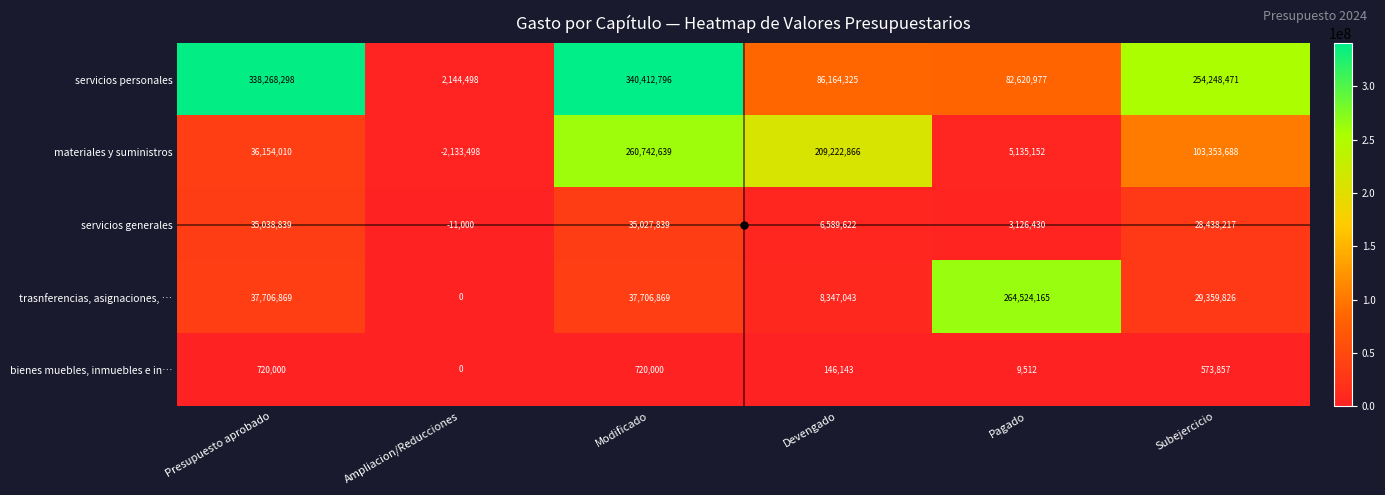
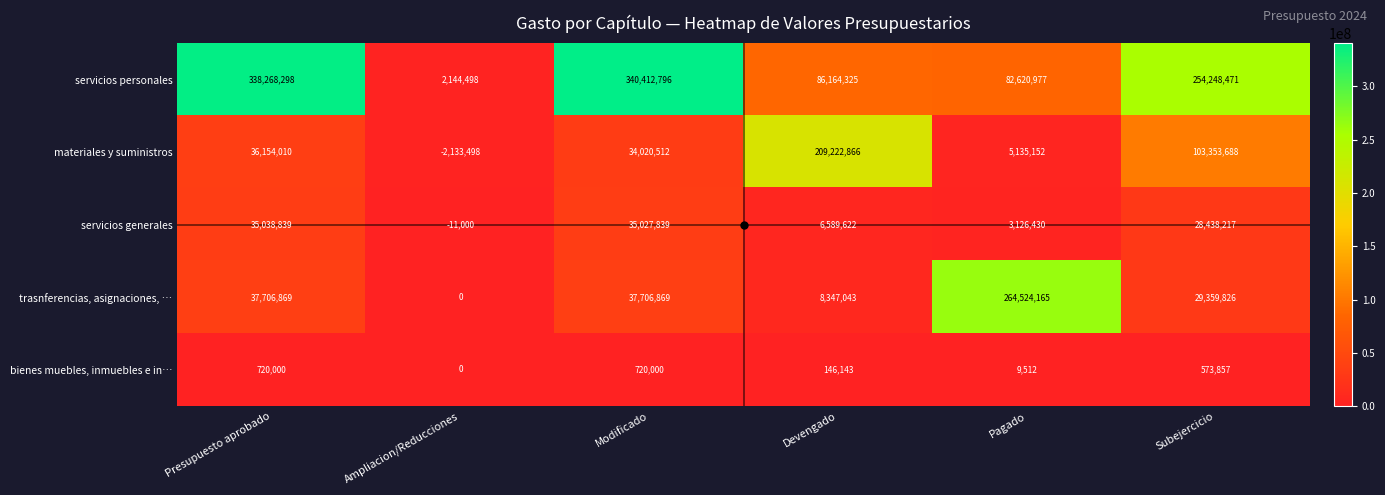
materiales y suministros, Modificado: 260,742,639 -> 34,020,512
